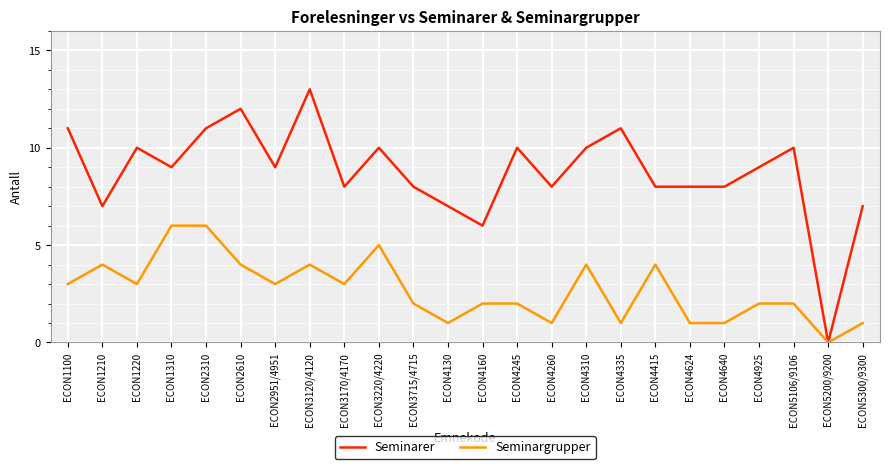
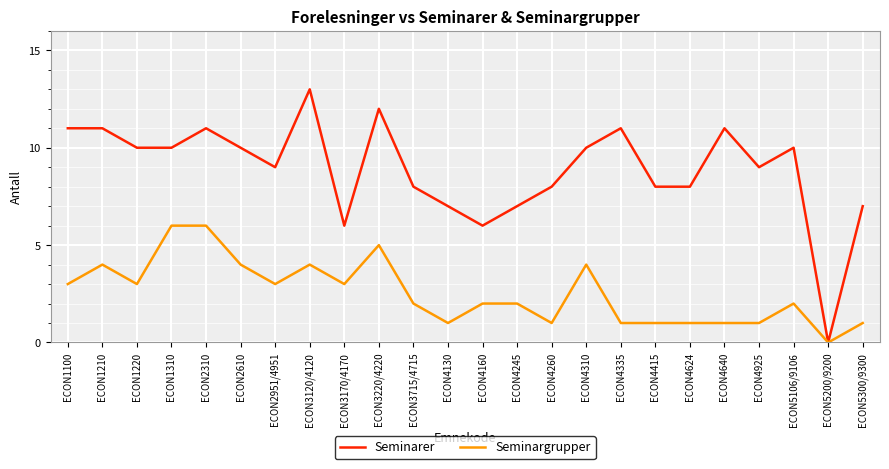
Seminarer, ECON1210: 7 -> 11
Seminarer, ECON1310: 9 -> 10
Seminarer, ECON2610: 12 -> 10
Seminarer, ECON3170/4170: 8 -> 6
Seminarer, ECON3220/4220: 10 -> 12
Seminarer, ECON4245: 10 -> 7
Seminargrupper, ECON4415: 4 -> 1
Seminarer, ECON4640: 8 -> 11
Seminargrupper, ECON4925: 2 -> 1
